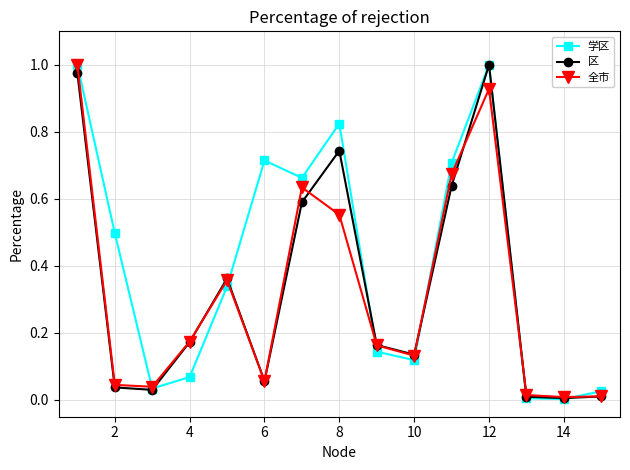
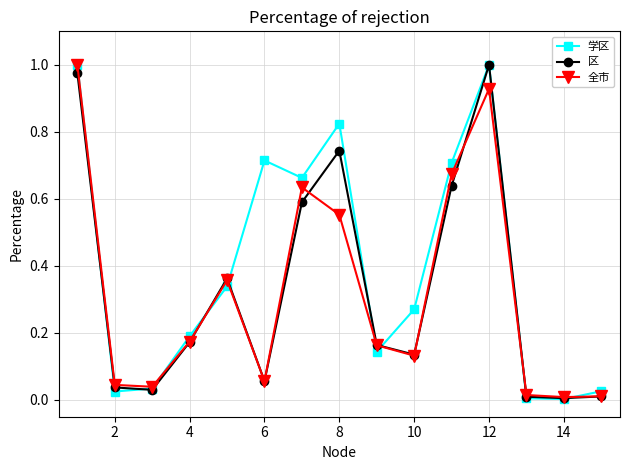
学区, 2: 0.50 -> 0.03
学区, 4: 0.07 -> 0.19
学区, 10: 0.12 -> 0.27
